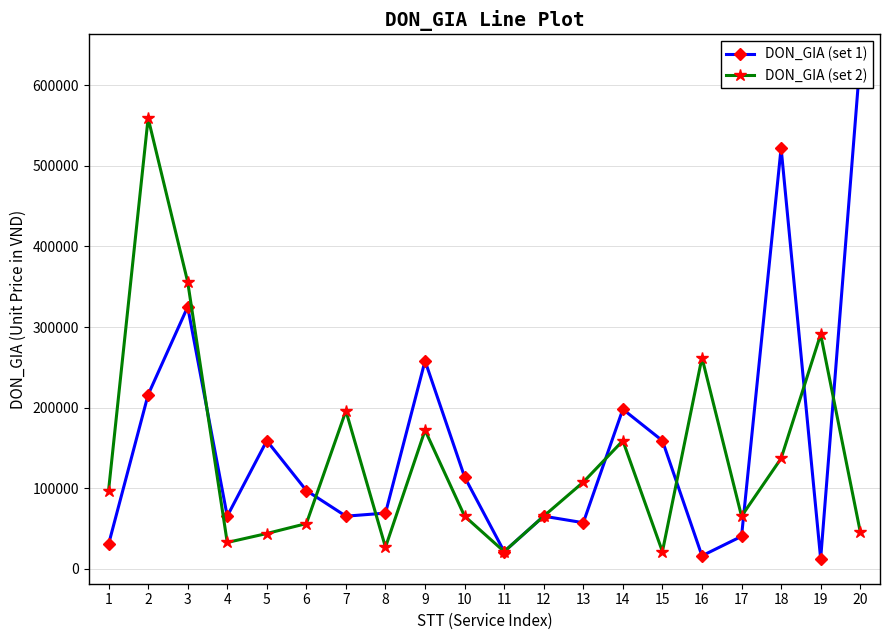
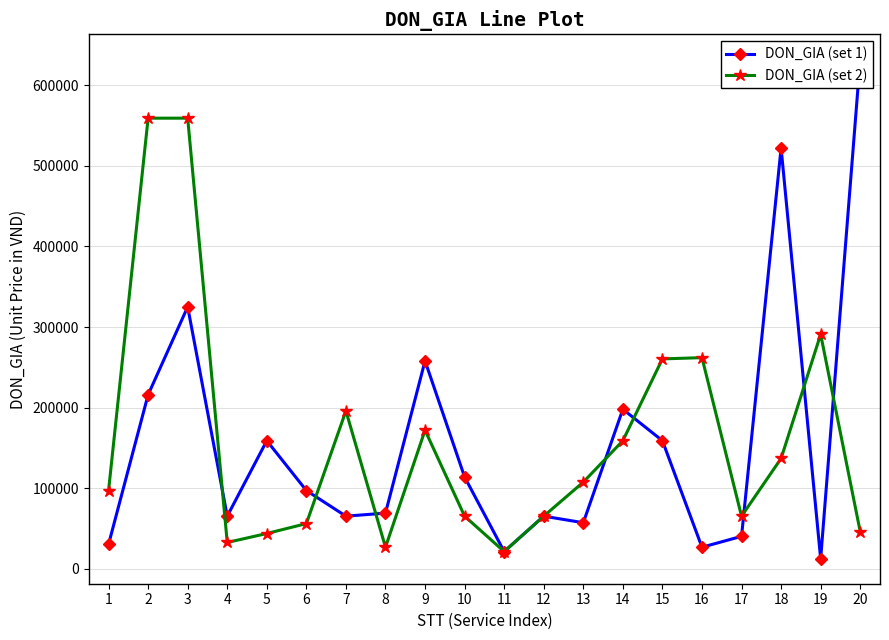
DON_GIA (set 2), 3: 360000 -> 560000
DON_GIA (set 2), 15: 20000 -> 260000
DON_GIA (set 1), 16: 20000 -> 30000
